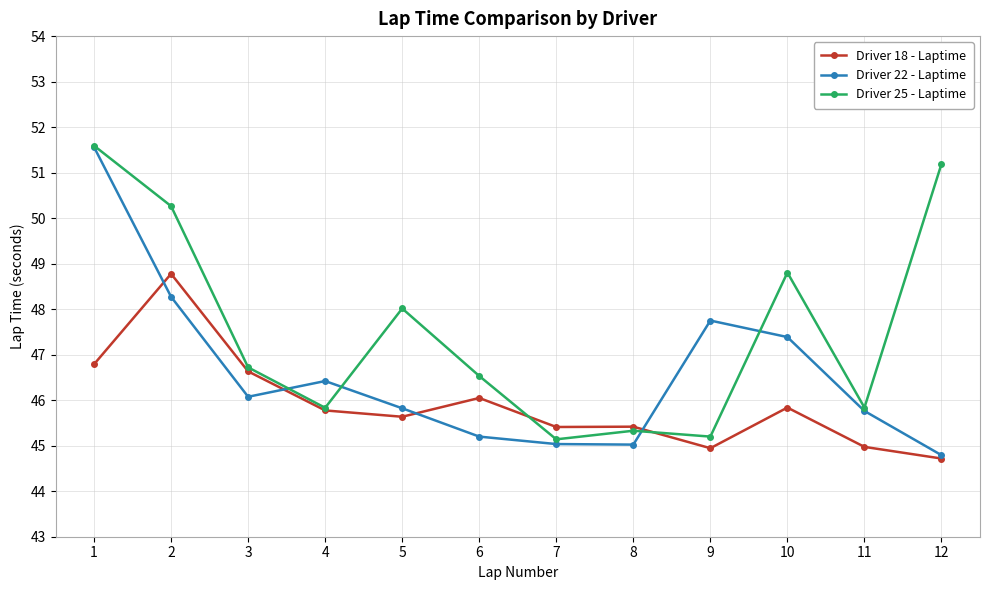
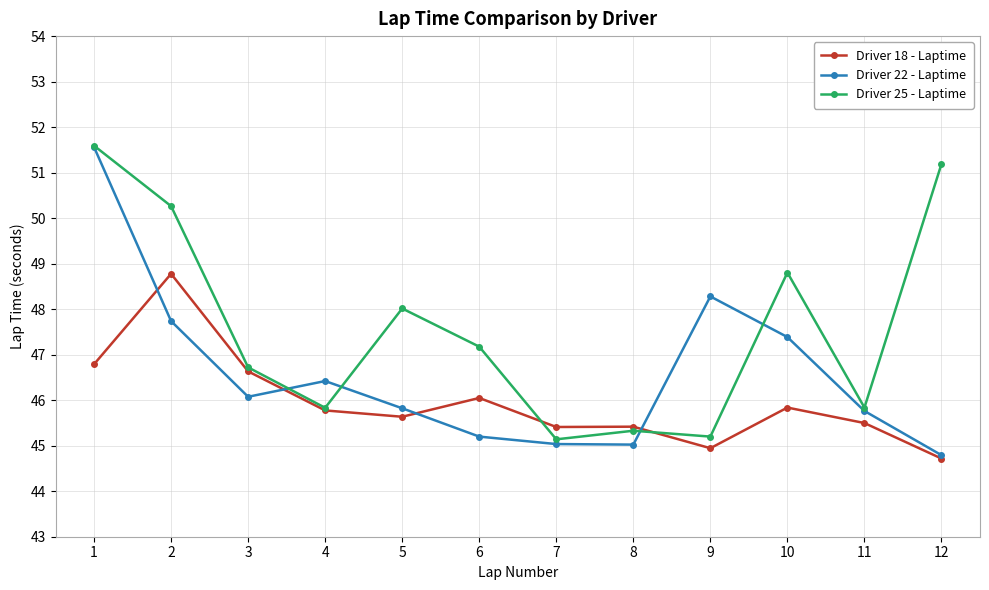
Driver 22 - Laptime, 2: 48.3 -> 47.7
Driver 25 - Laptime, 6: 46.5 -> 47.2
Driver 22 - Laptime, 9: 47.8 -> 48.3
Driver 18 - Laptime, 11: 45.0 -> 45.5
